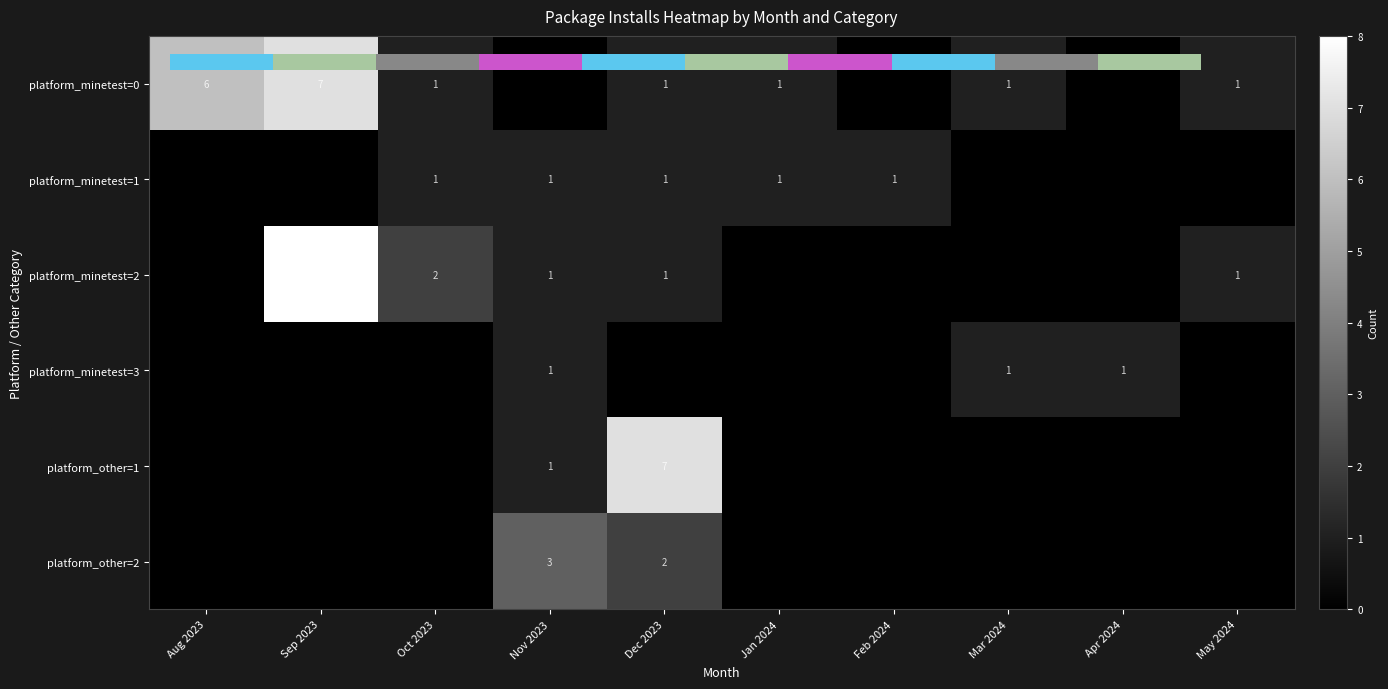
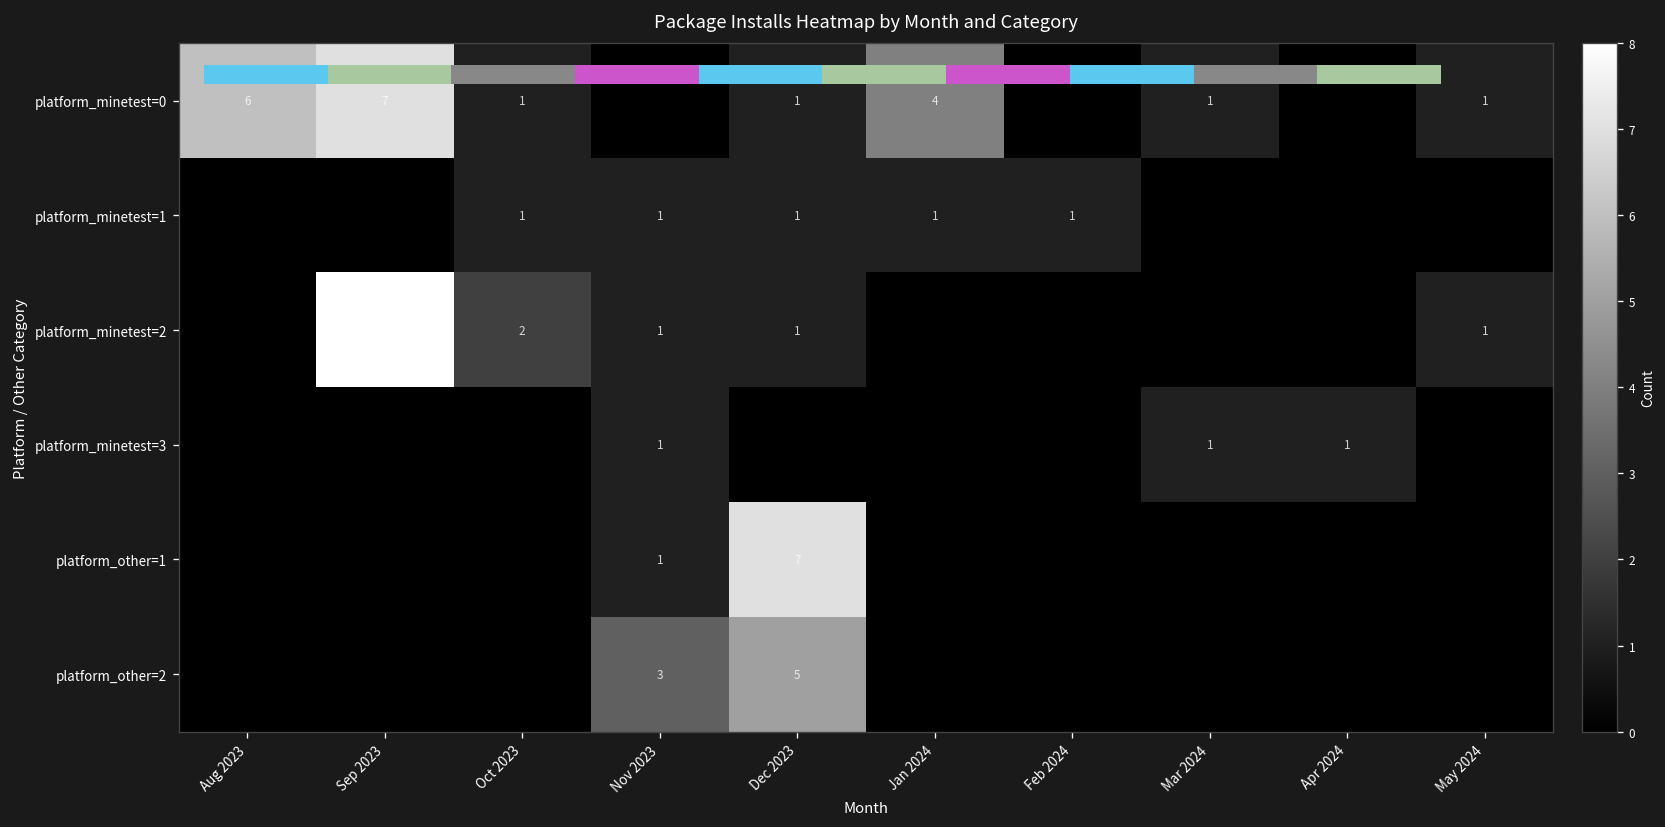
Package Installs Heatmap by Month and Category, platform_minetest=0, Jan 2024: 1 -> 4
Package Installs Heatmap by Month and Category, platform_other=2, Dec 2023: 2 -> 5
